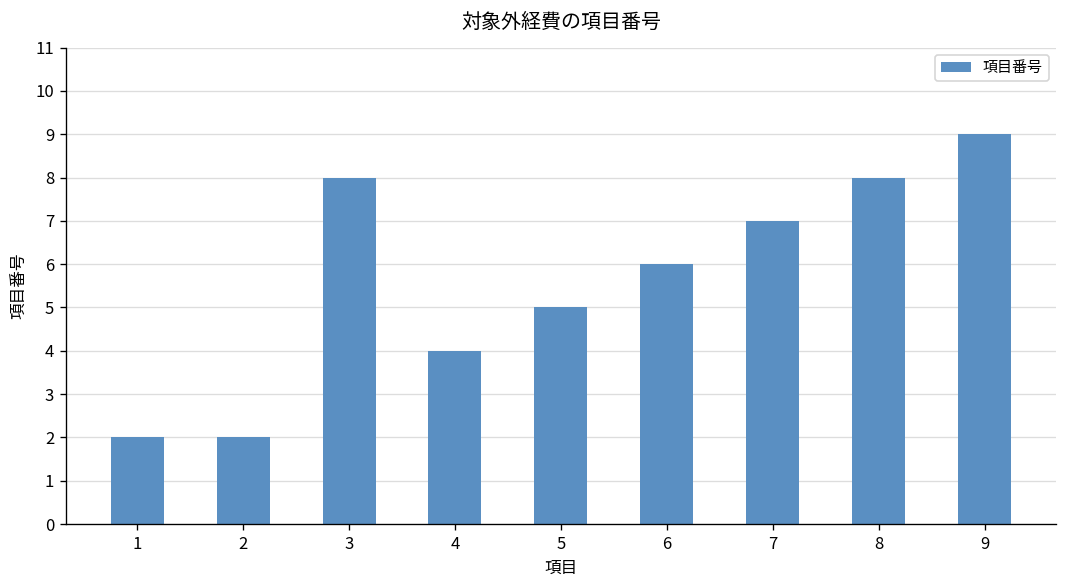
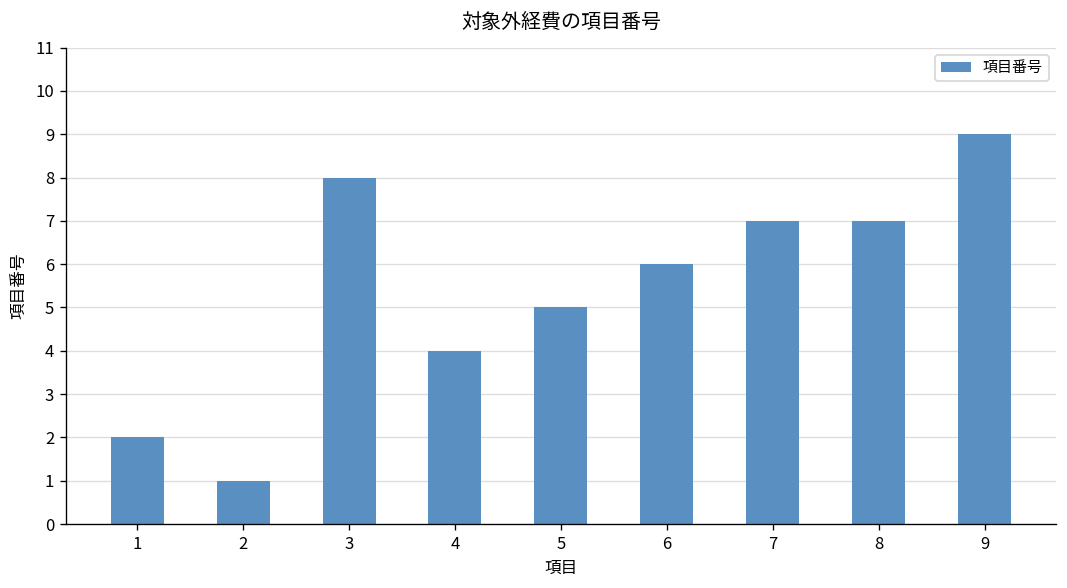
2: 2 -> 1
8: 8 -> 7
